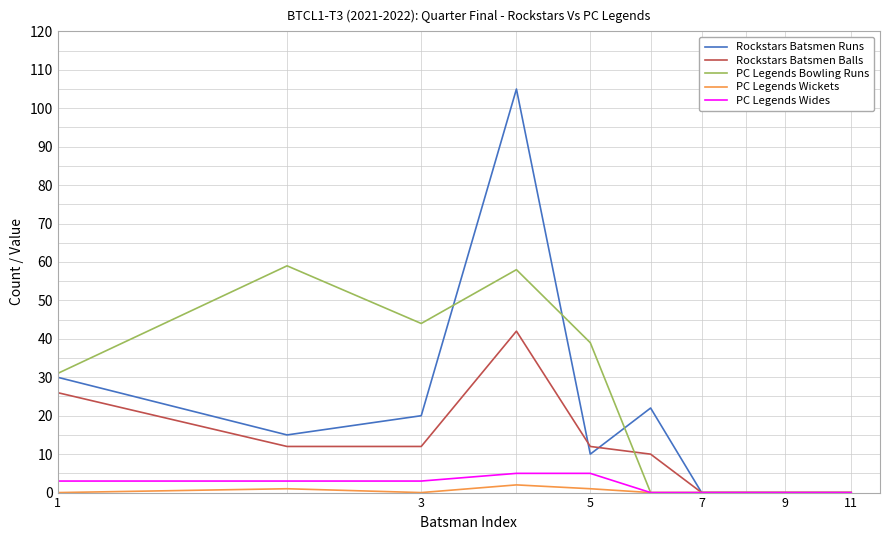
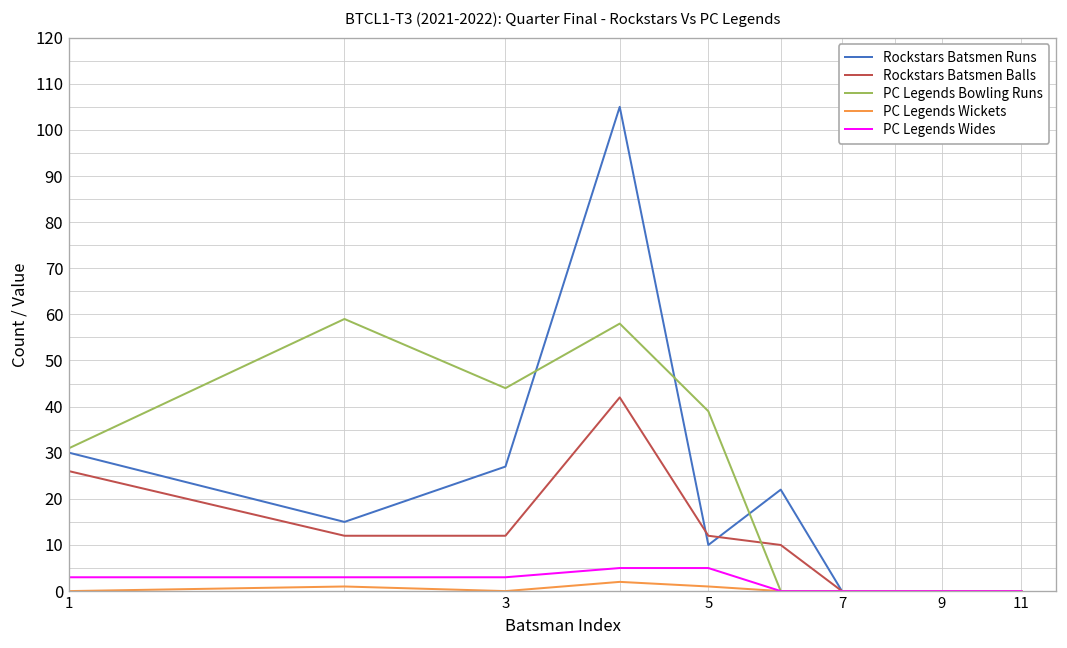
Rockstars Batsmen Runs, 3: 20 -> 27
